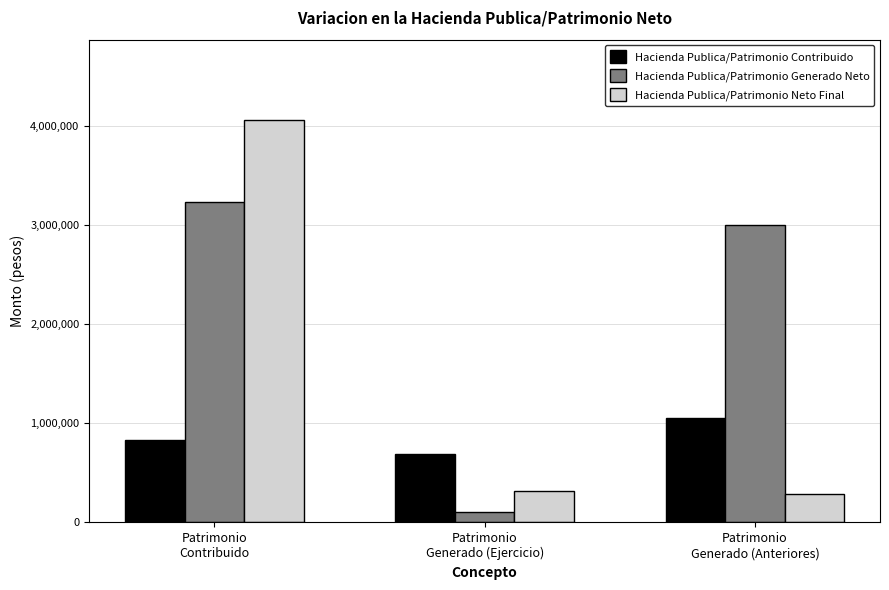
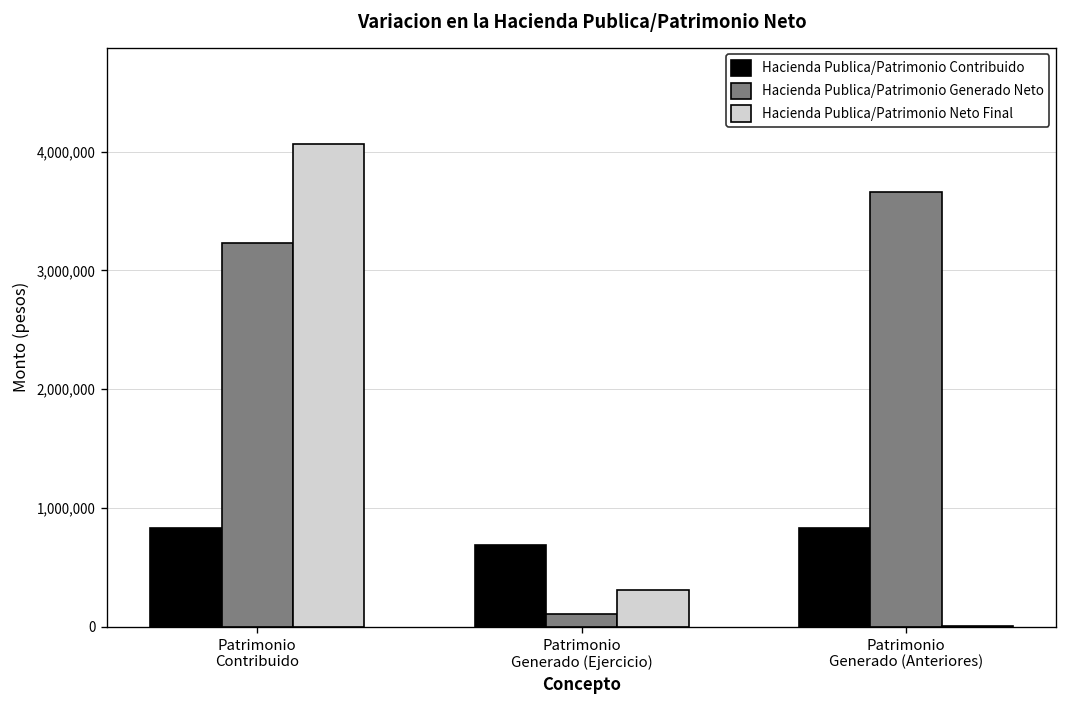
Hacienda Publica/Patrimonio Contribuido, Patrimonio Generado (Anteriores): 1,100,000 -> 800,000
Hacienda Publica/Patrimonio Generado Neto, Patrimonio Generado (Anteriores): 3,000,000 -> 3,700,000
Hacienda Publica/Patrimonio Neto Final, Patrimonio Generado (Anteriores): 300,000 -> 0
